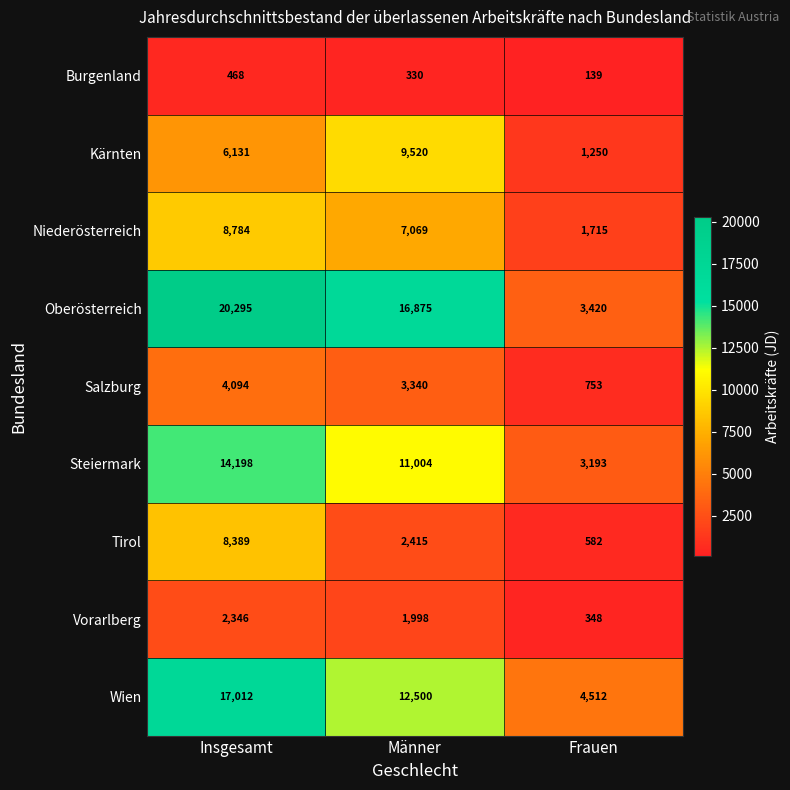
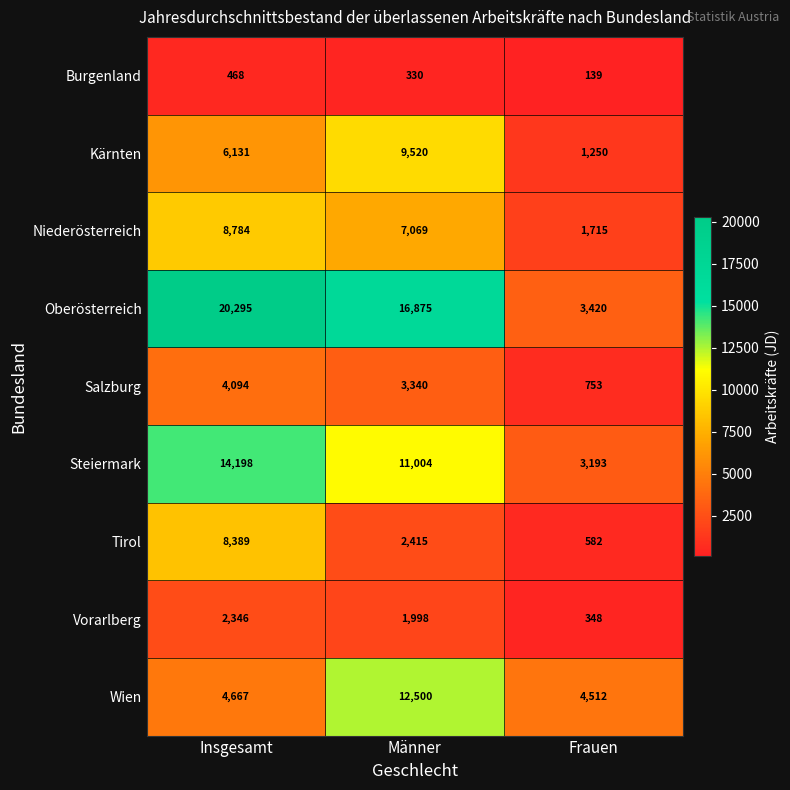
Wien, Insgesamt: 17,012 -> 4,667
